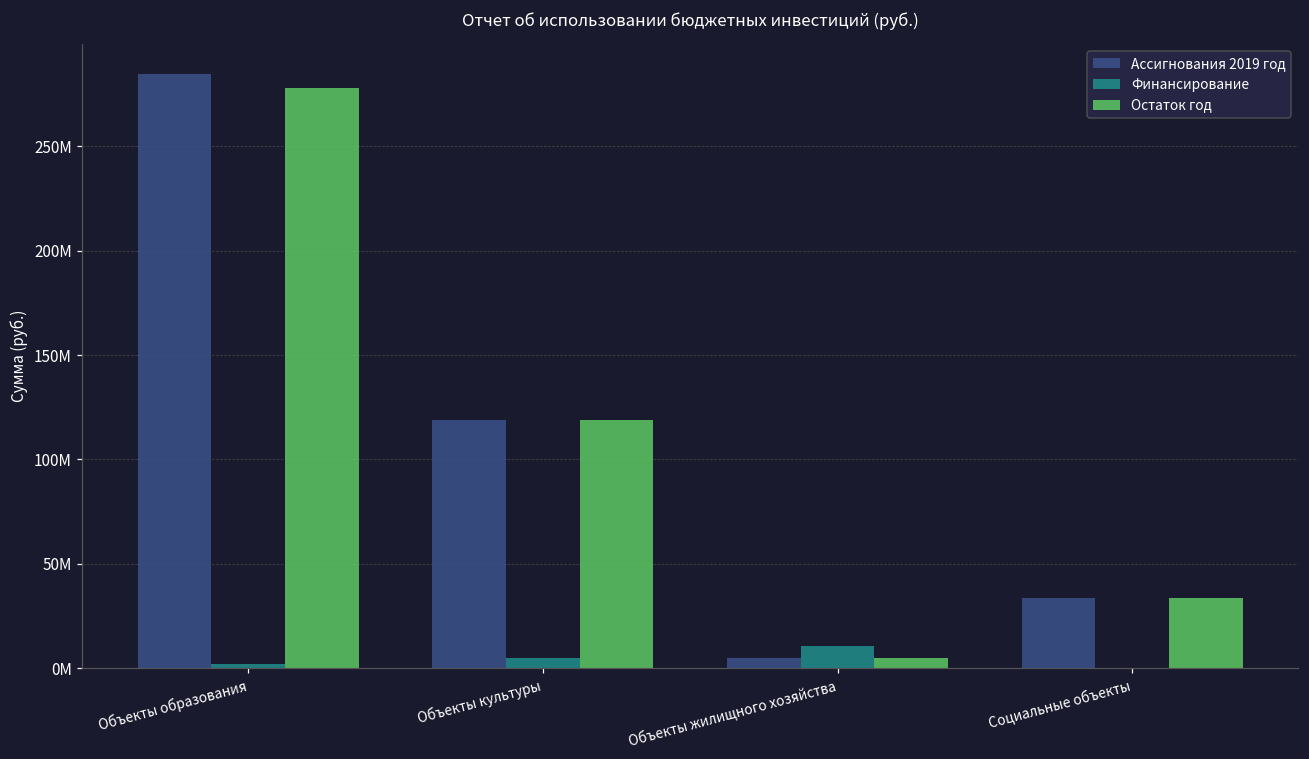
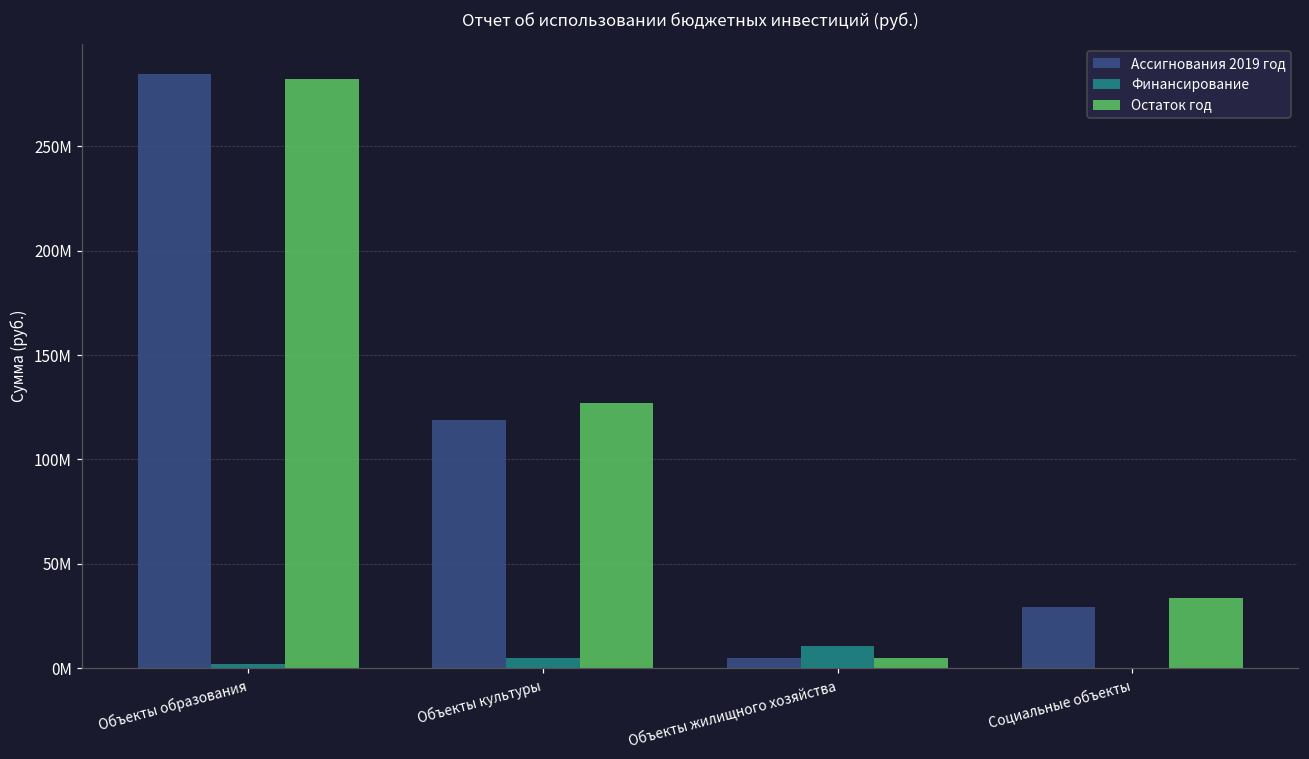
Остаток год, Объекты образования: 278000000 -> 282000000
Остаток год, Объекты культуры: 119000000 -> 127000000
Ассигнования 2019 год, Социальные объекты: 34000000 -> 29000000
